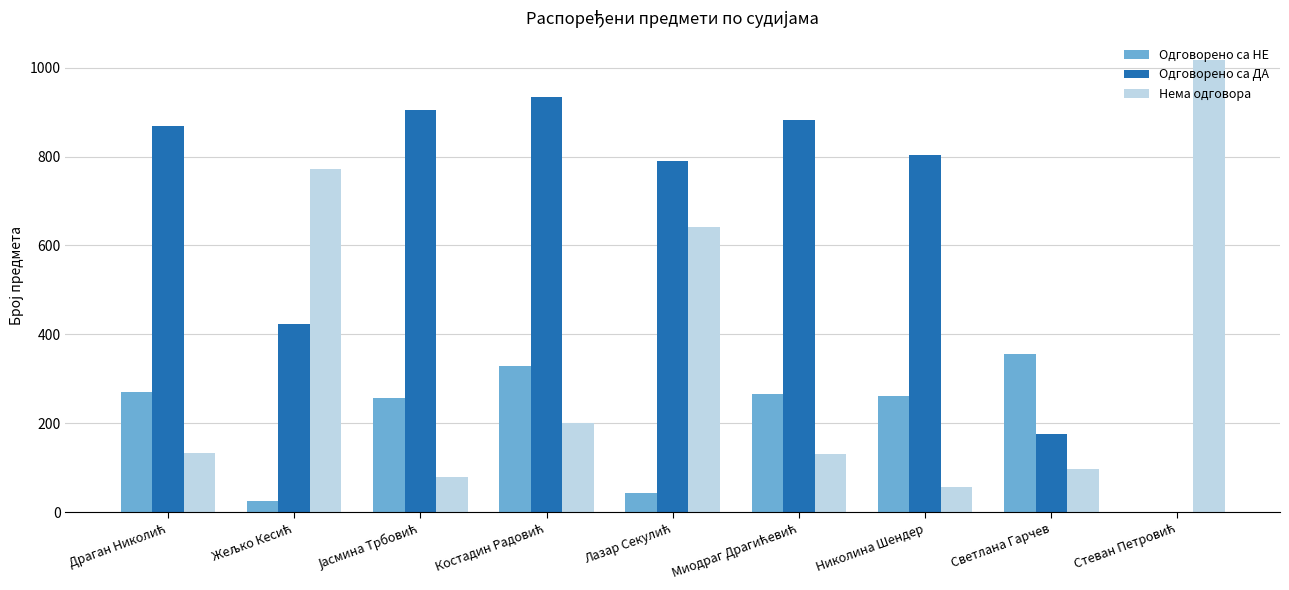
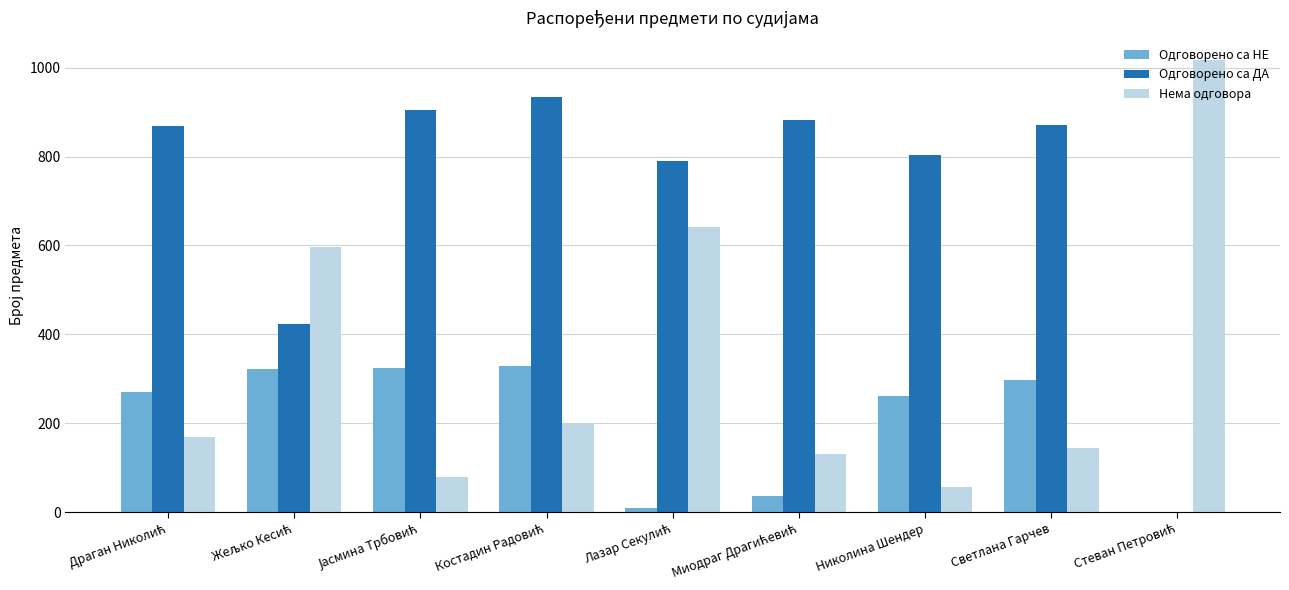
Нема одговора, Драган Николић: 130 -> 170
Одговорено са НЕ, Жељко Кесић: 30 -> 320
Нема одговора, Жељко Кесић: 770 -> 600
Одговорено са НЕ, Јасмина Трбовић: 260 -> 330
Одговорено са НЕ, Лазар Секулић: 40 -> 10
Одговорено са НЕ, Миодраг Драгићевић: 270 -> 40
Одговорено са НЕ, Светлана Гарчев: 360 -> 300
Одговорено са ДА, Светлана Гарчев: 180 -> 870
Нема одговора, Светлана Гарчев: 100 -> 150
